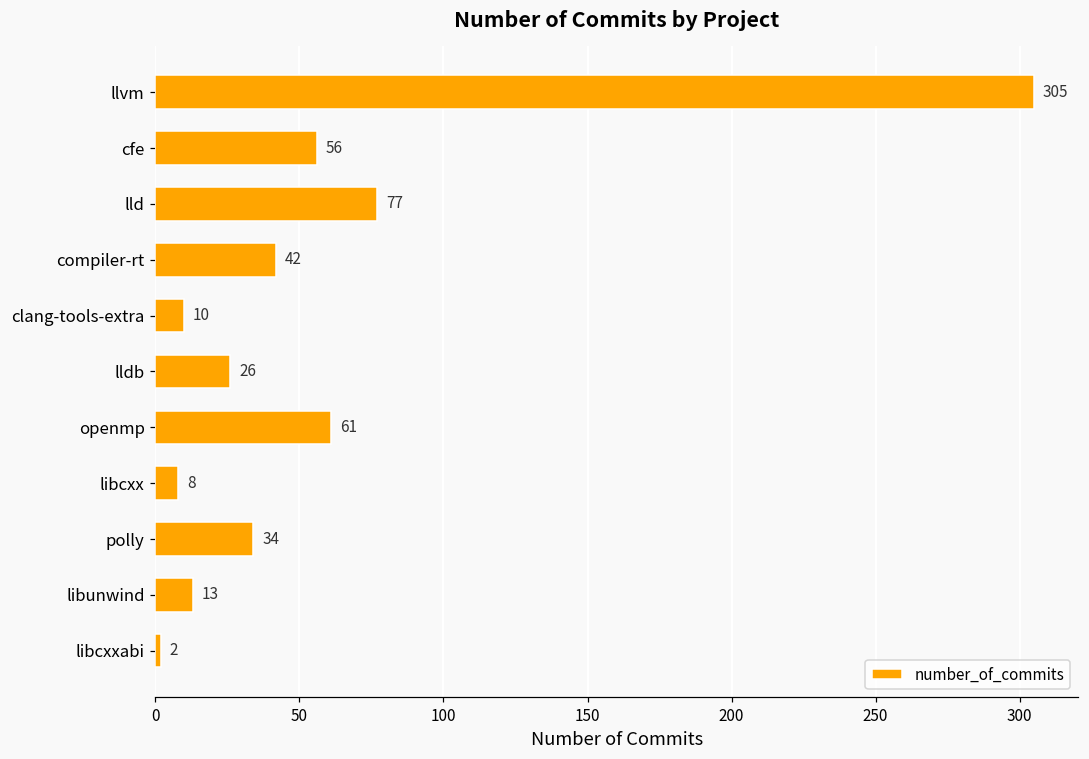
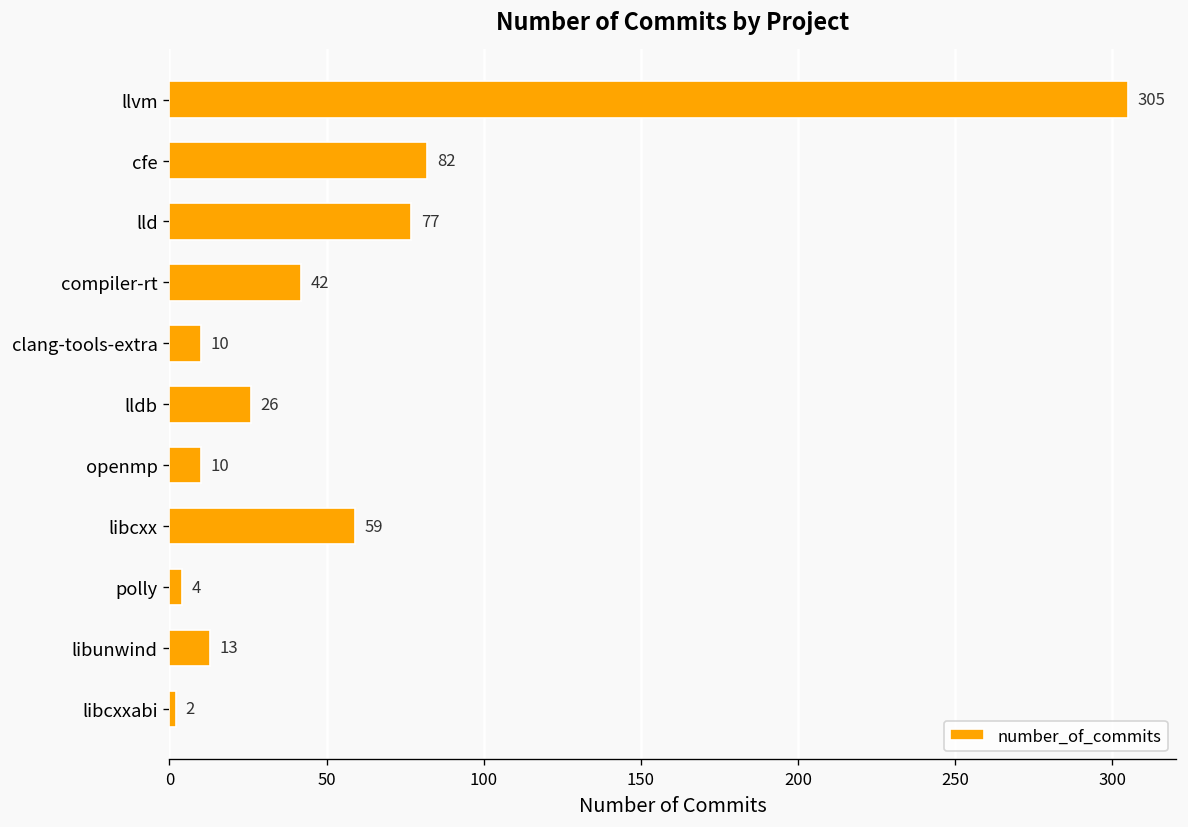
cfe: 56 -> 82
openmp: 61 -> 10
libcxx: 8 -> 59
polly: 34 -> 4
